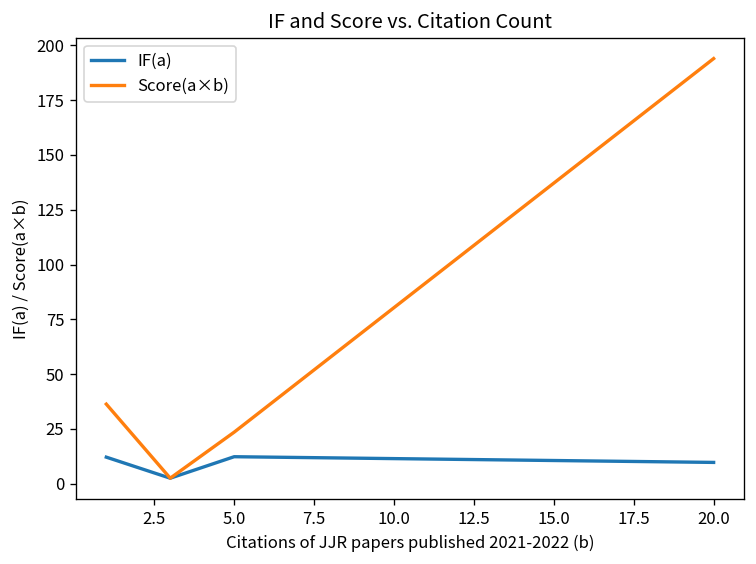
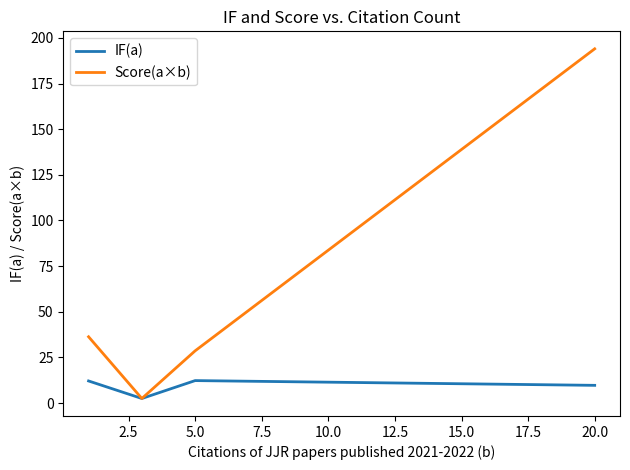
Score(a×b), 5.0: 24 -> 29
